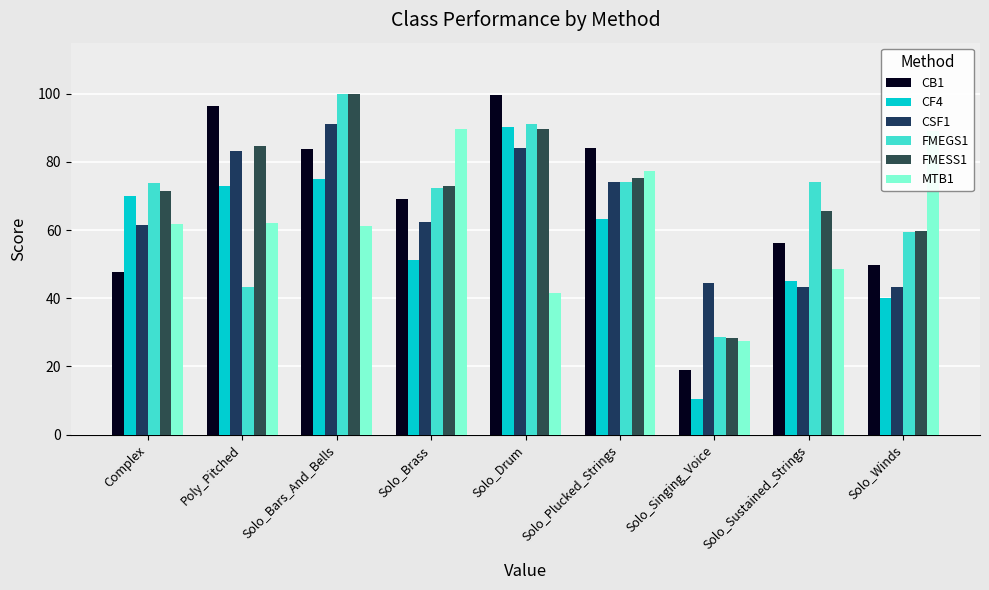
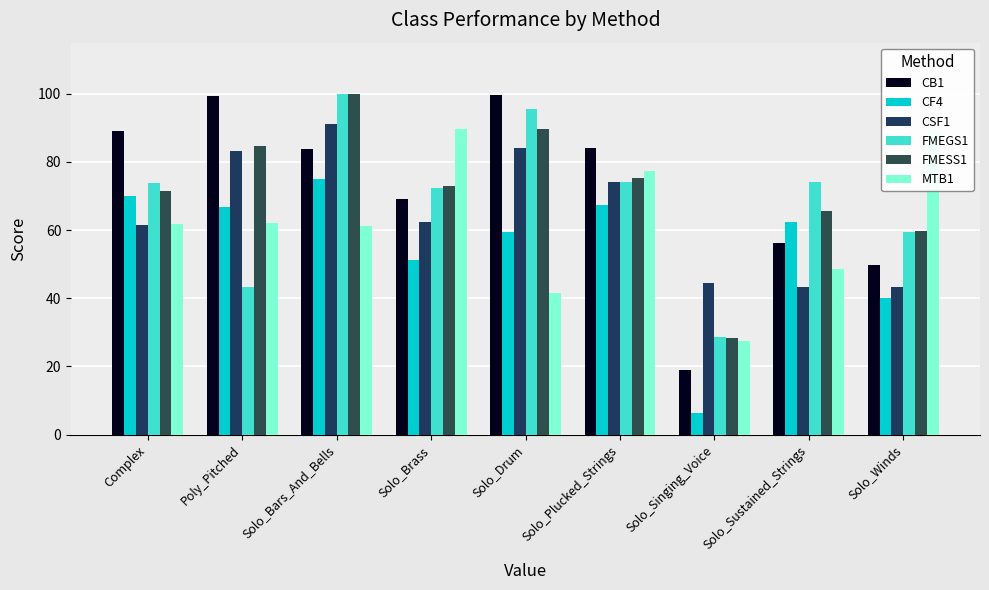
CB1, Complex: 48 -> 89
CB1, Poly_Pitched: 96 -> 99
CF4, Poly_Pitched: 73 -> 67
CF4, Solo_Drum: 90 -> 59
FMEGS1, Solo_Drum: 91 -> 96
CF4, Solo_Plucked_Strings: 63 -> 67
CF4, Solo_Singing_Voice: 10 -> 6
CF4, Solo_Sustained_Strings: 45 -> 62
